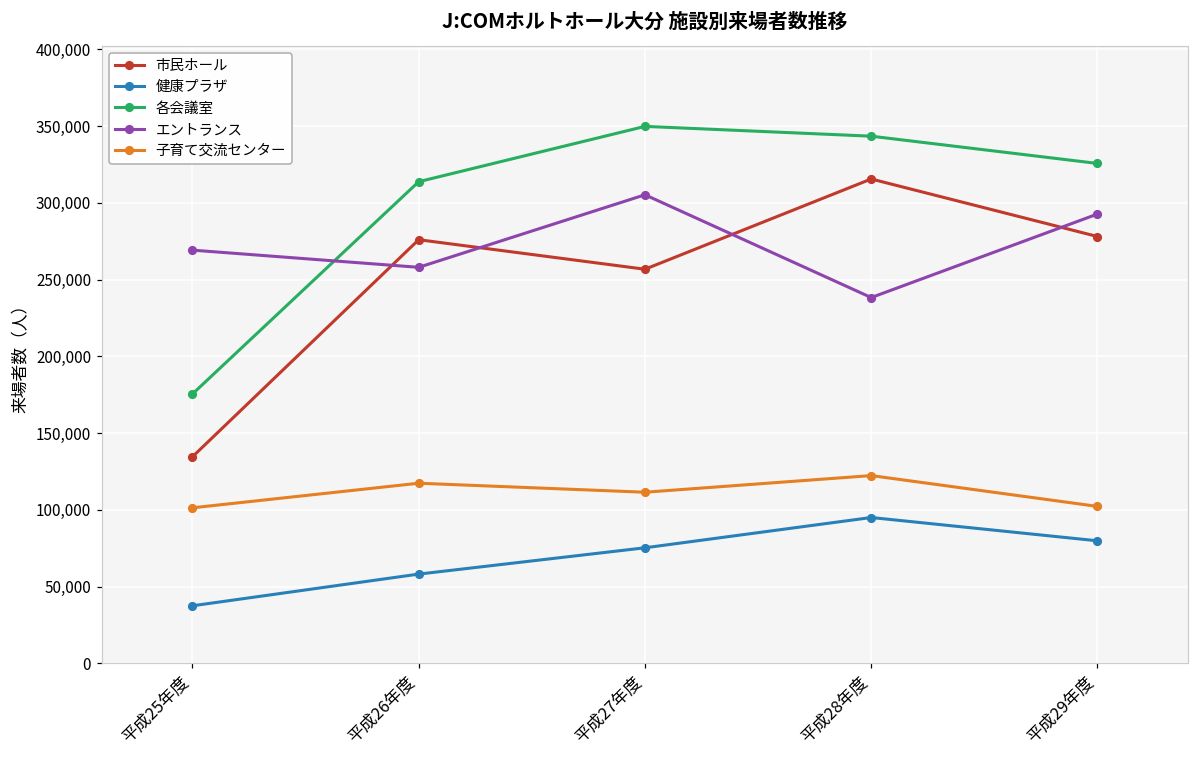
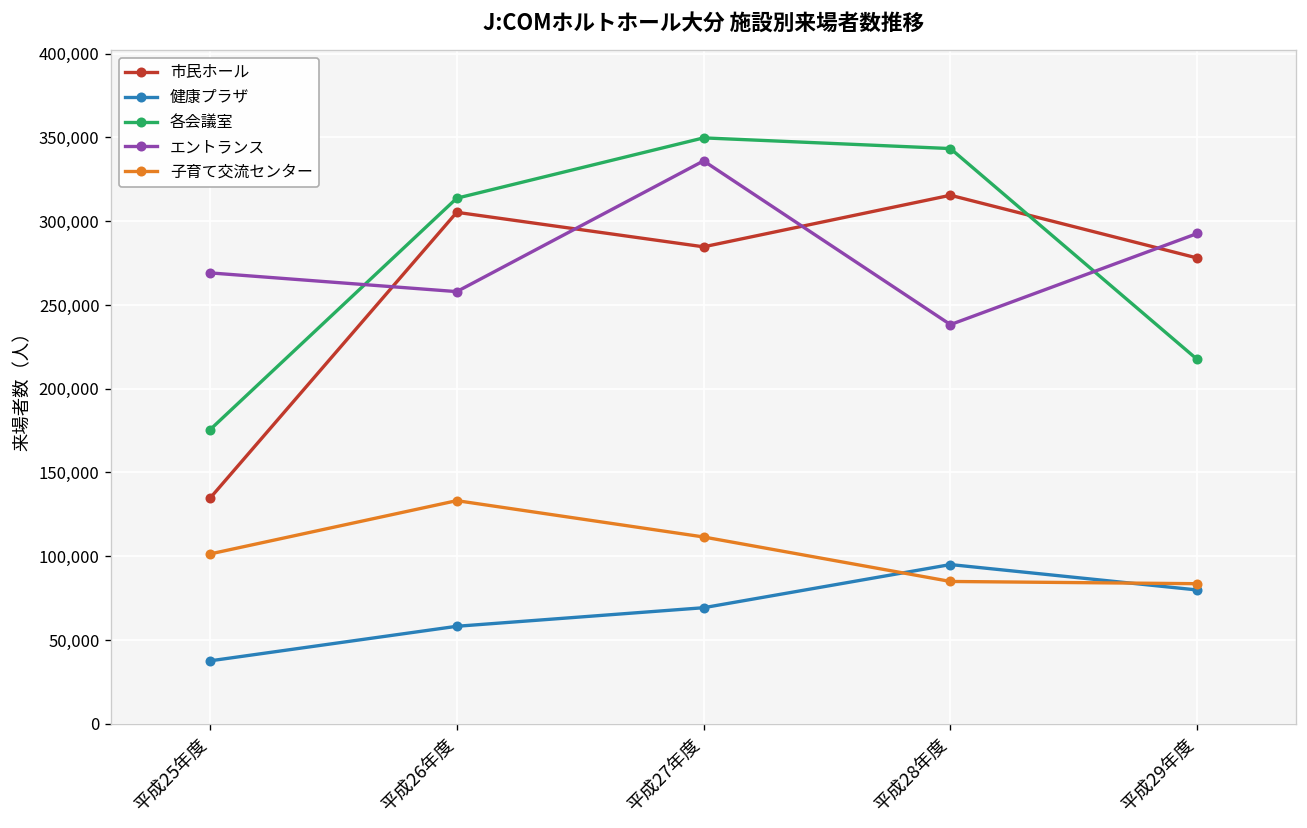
市民ホール, 平成26年度: 276,000 -> 305,000
子育て交流センター, 平成26年度: 117,000 -> 133,000
市民ホール, 平成27年度: 257,000 -> 285,000
健康プラザ, 平成27年度: 75,000 -> 69,000
エントランス, 平成27年度: 305,000 -> 336,000
子育て交流センター, 平成28年度: 122,000 -> 85,000
各会議室, 平成29年度: 326,000 -> 217,000
子育て交流センター, 平成29年度: 102,000 -> 84,000
